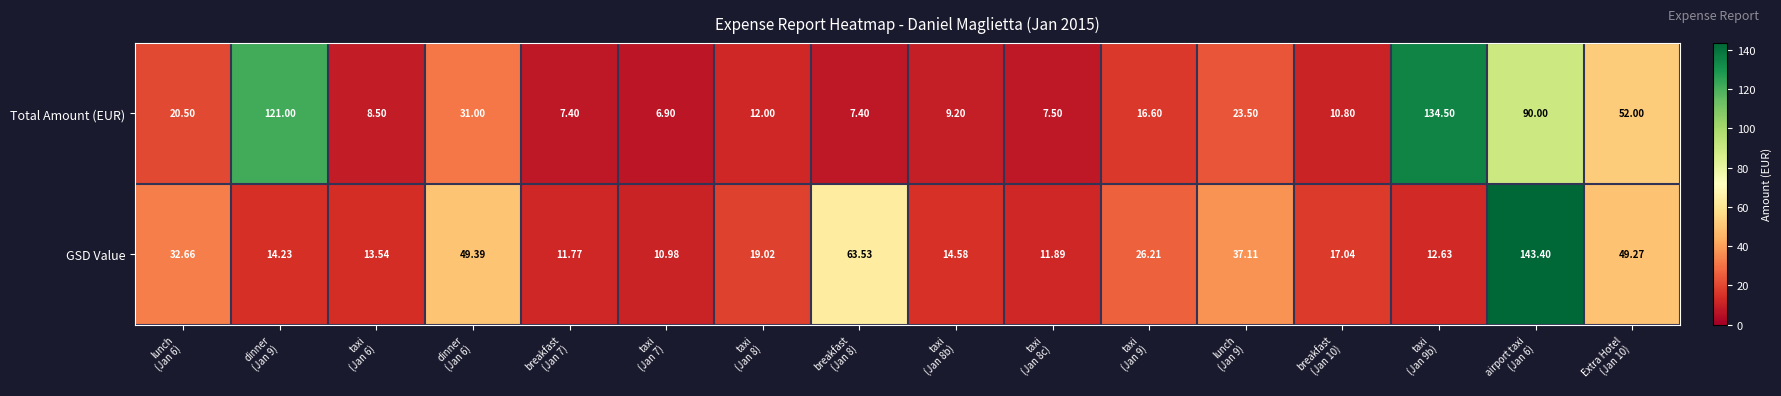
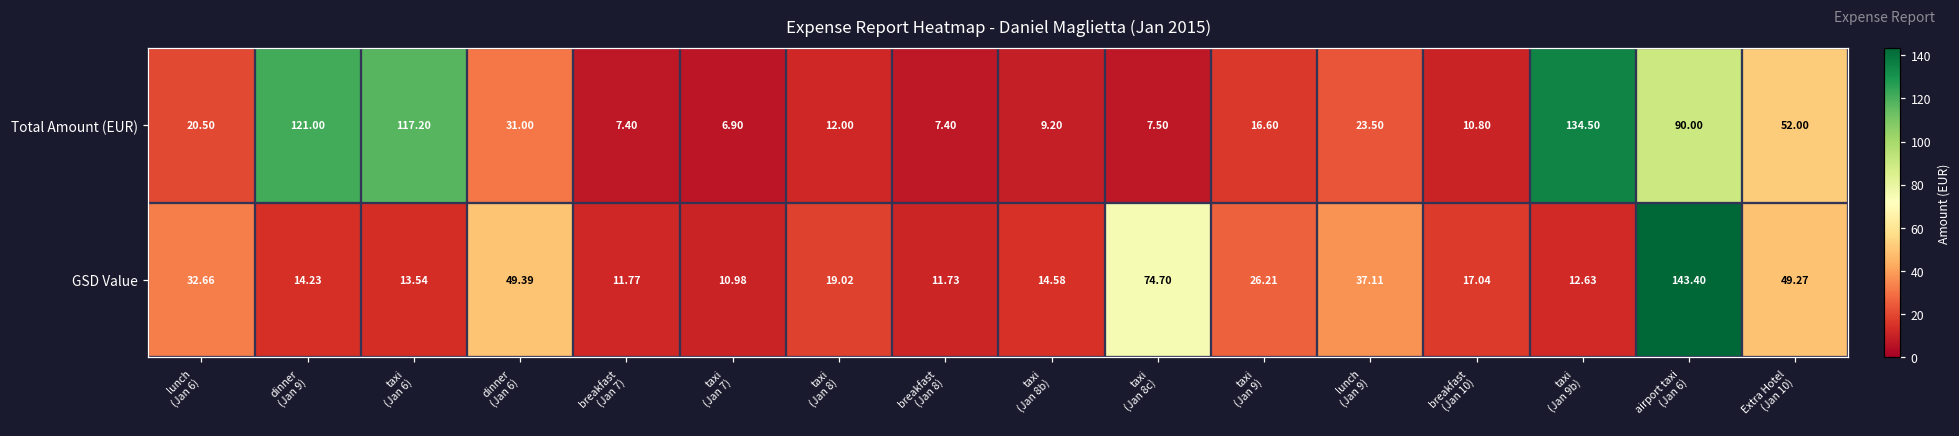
Total Amount (EUR), taxi (Jan 6): 8.50 -> 117.20
GSD Value, breakfast (Jan 8): 63.53 -> 11.73
GSD Value, taxi (Jan 8c): 11.89 -> 74.70
